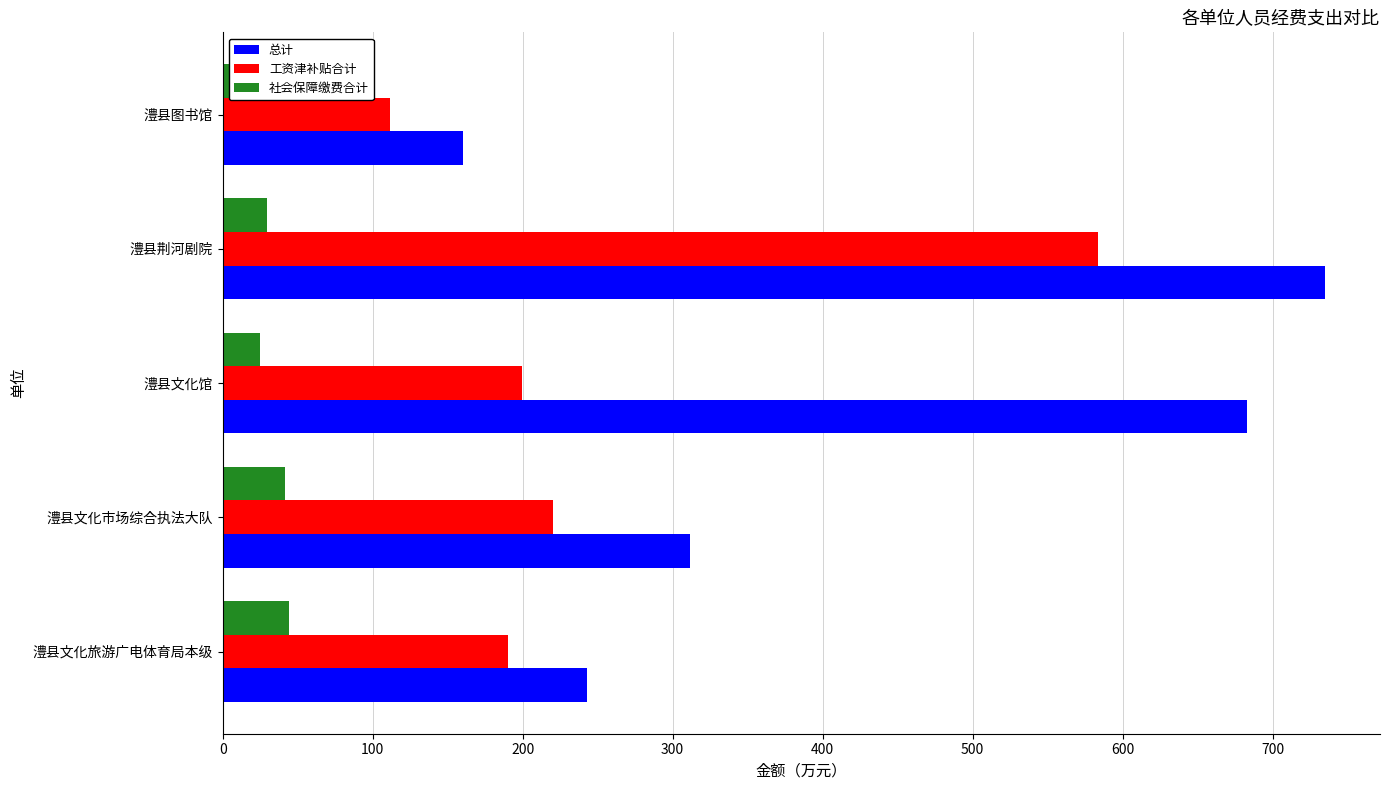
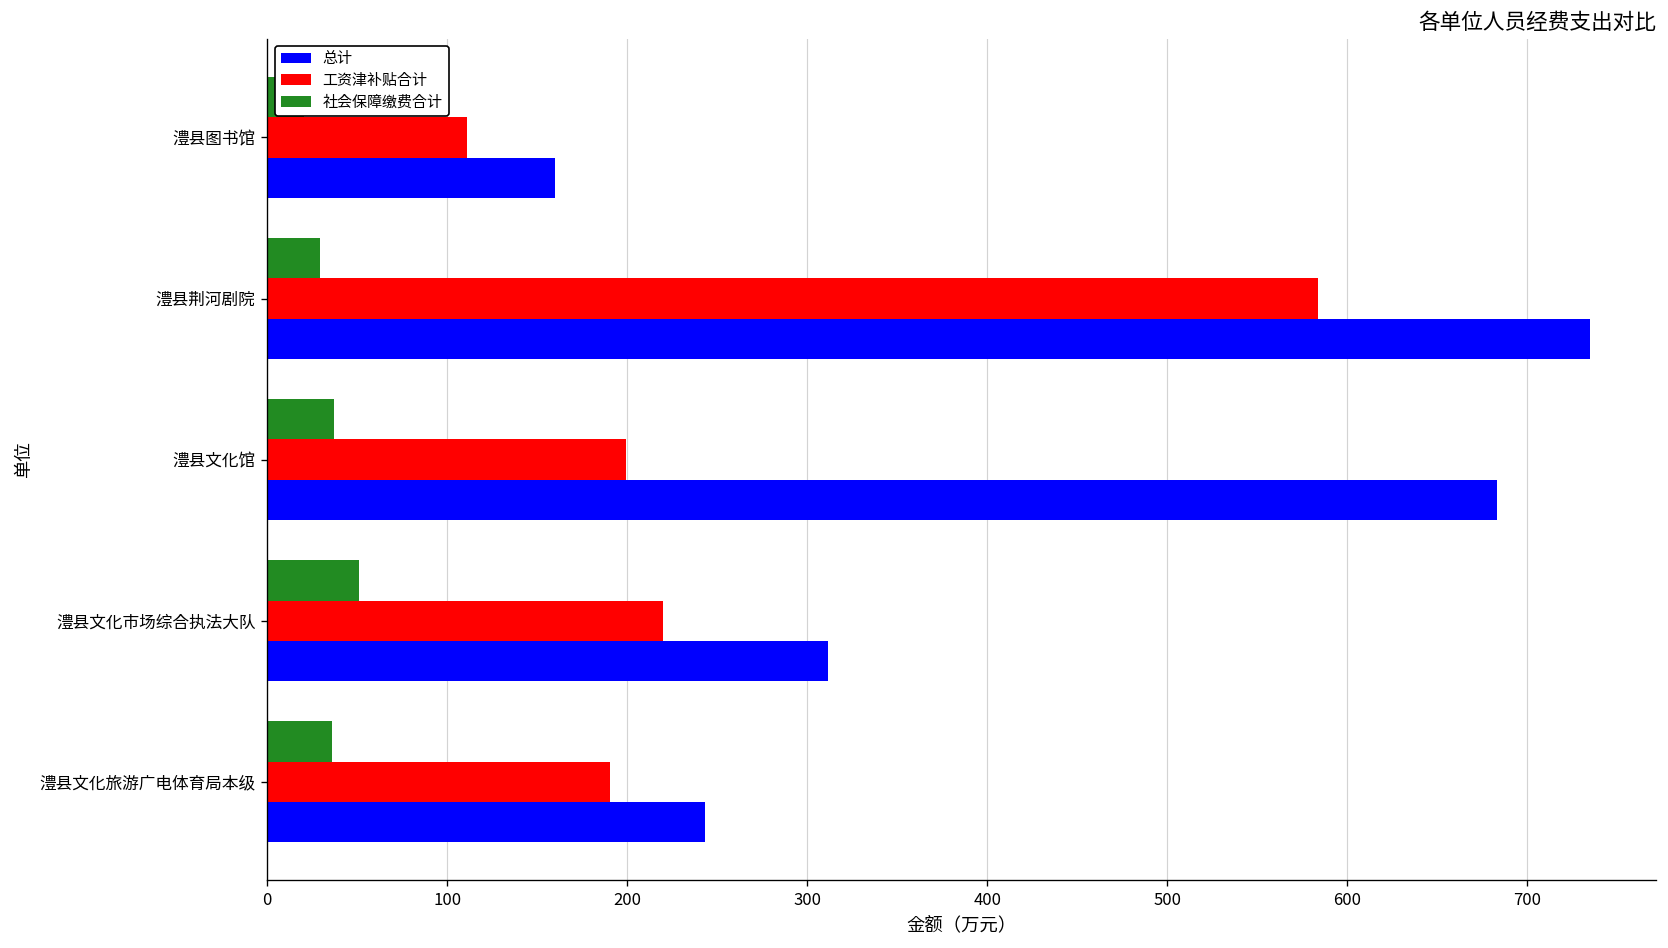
社会保障缴费合计, 澧县文化馆: 25 -> 37
社会保障缴费合计, 澧县文化市场综合执法大队: 42 -> 51
社会保障缴费合计, 澧县文化旅游广电体育局本级: 44 -> 36
